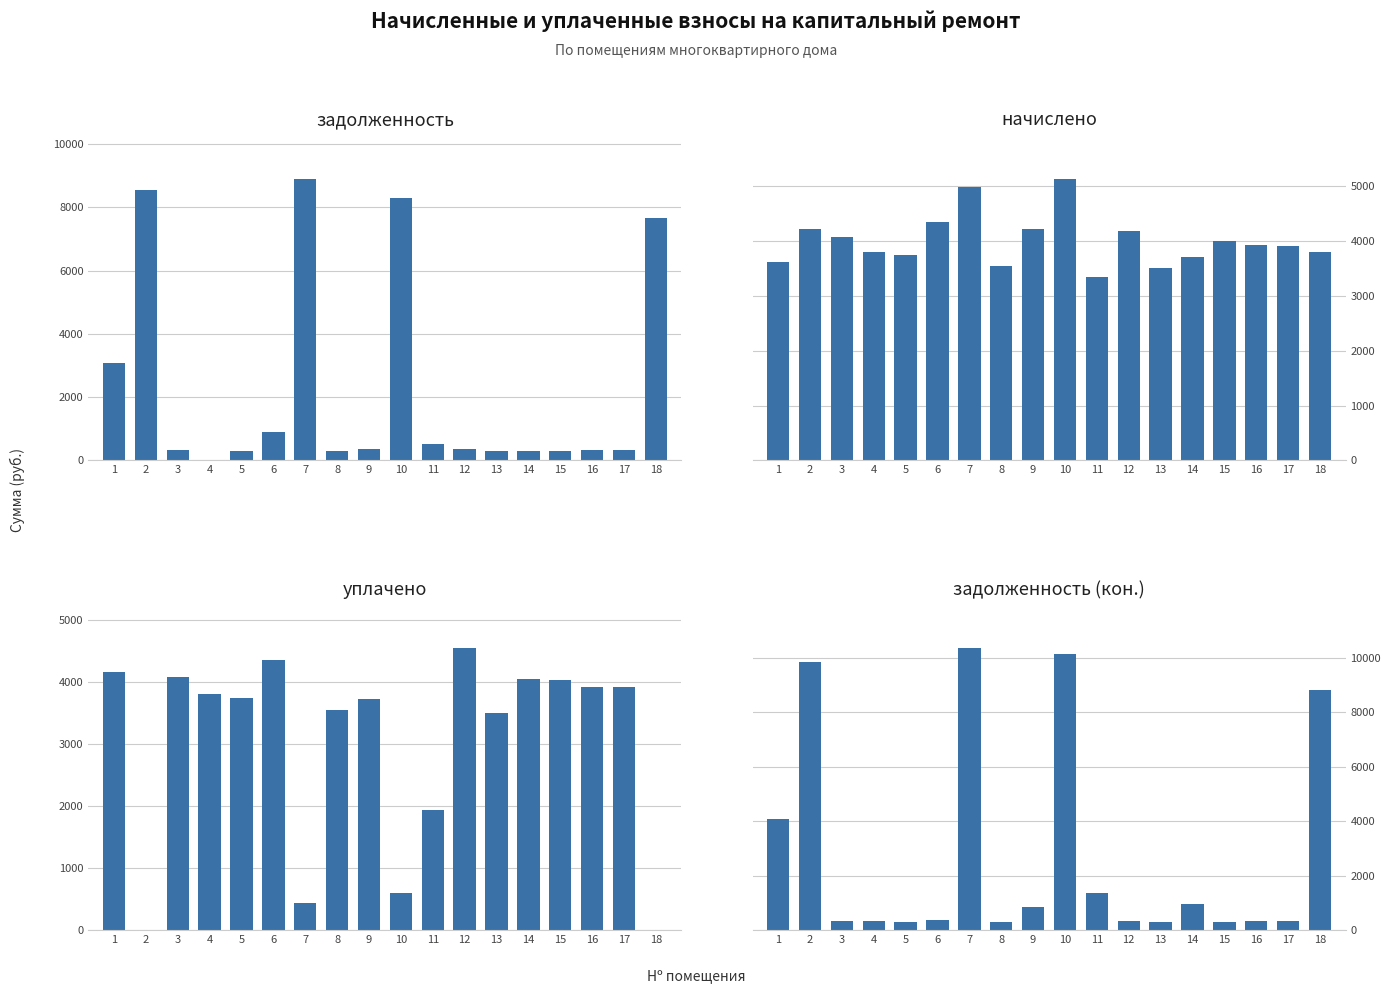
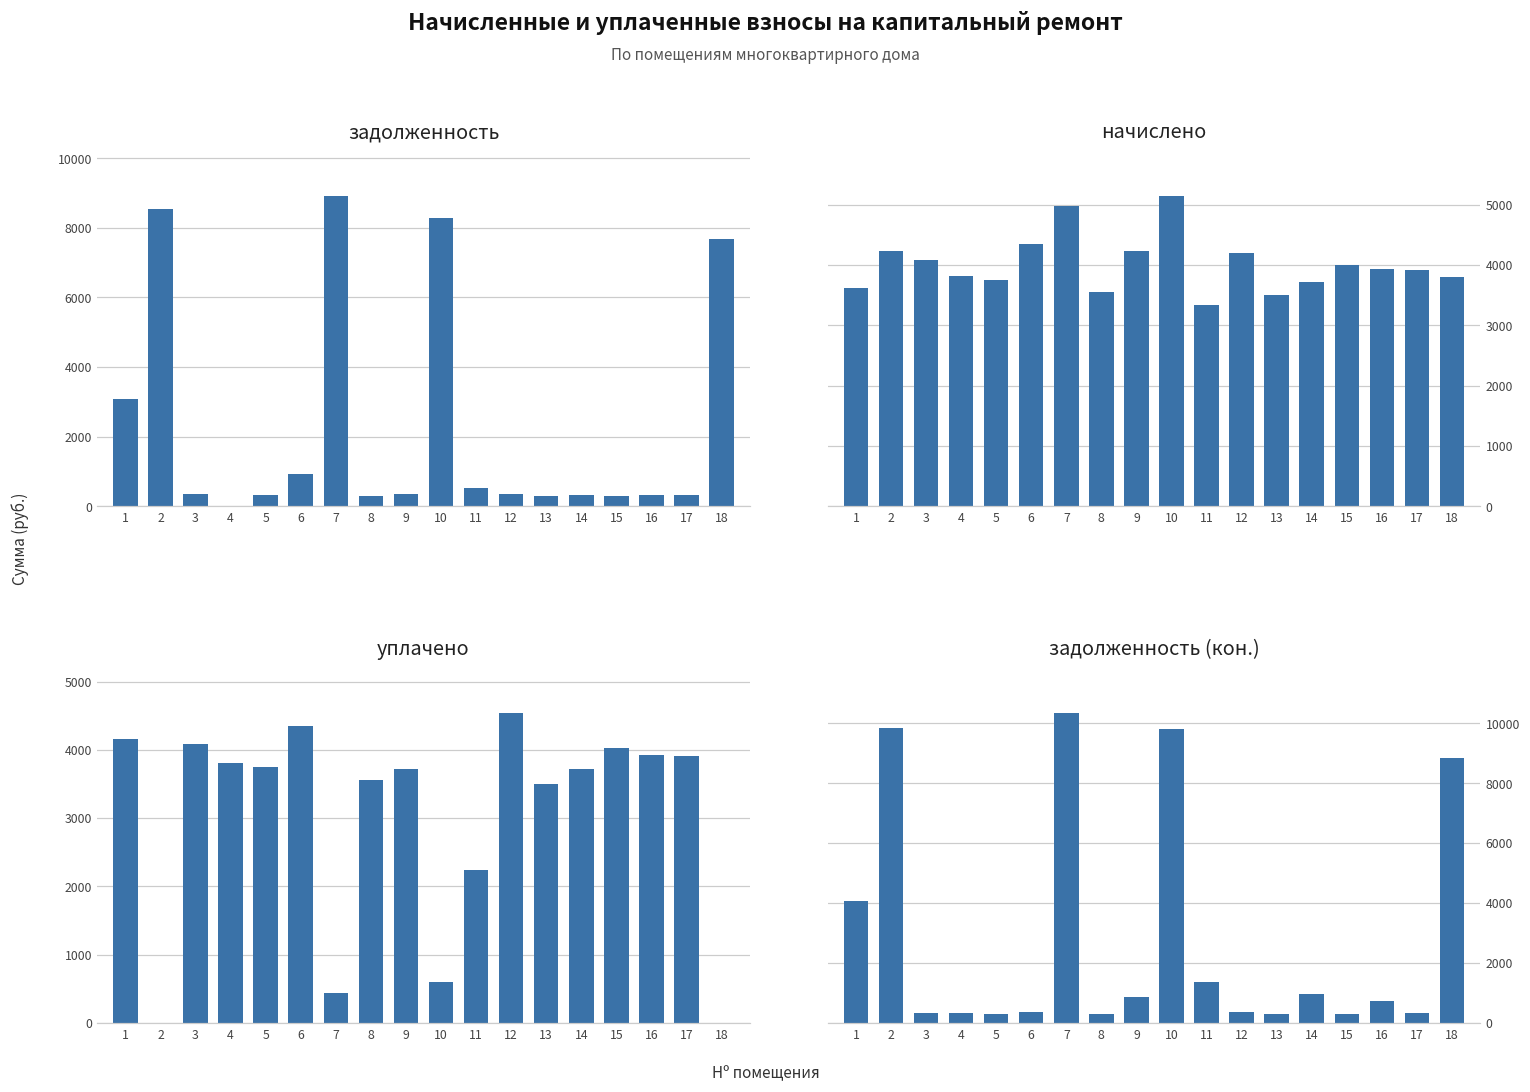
уплачено, 11: 1900 -> 2200
уплачено, 14: 4100 -> 3700
задолженность (кон.), 10: 10100 -> 9800
задолженность (кон.), 16: 300 -> 700
